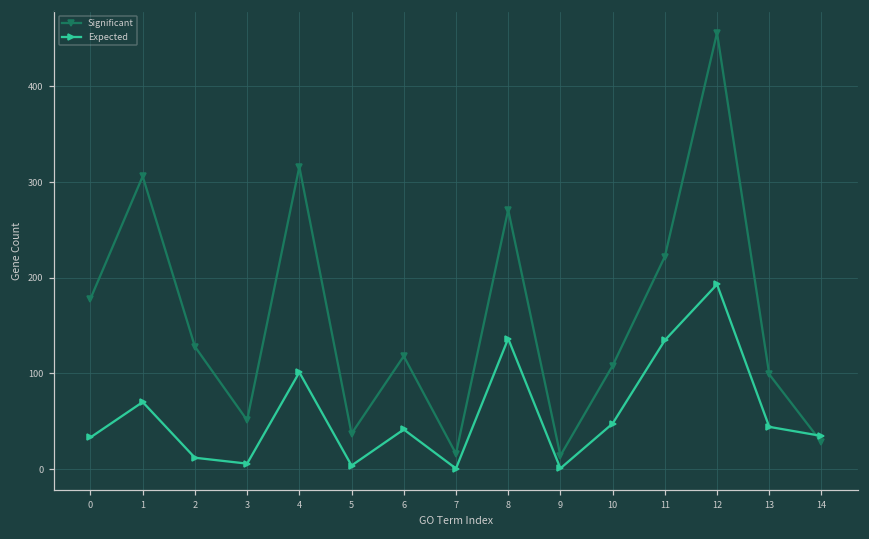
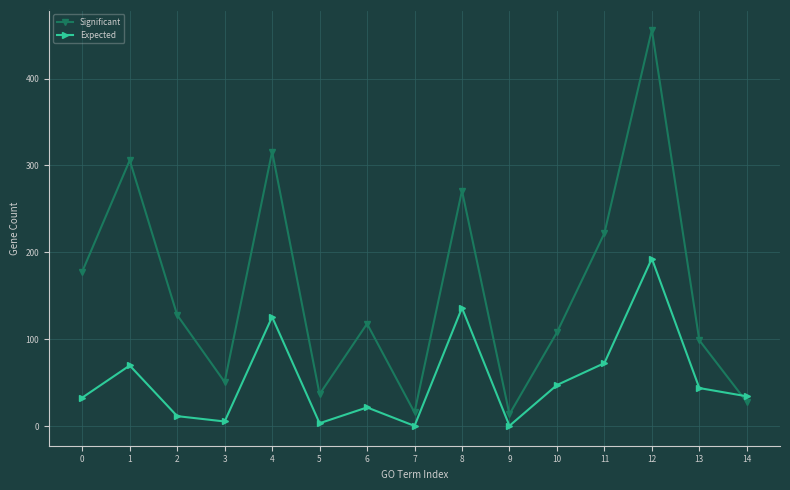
Expected, 4: 100 -> 130
Expected, 6: 40 -> 20
Expected, 11: 130 -> 70
